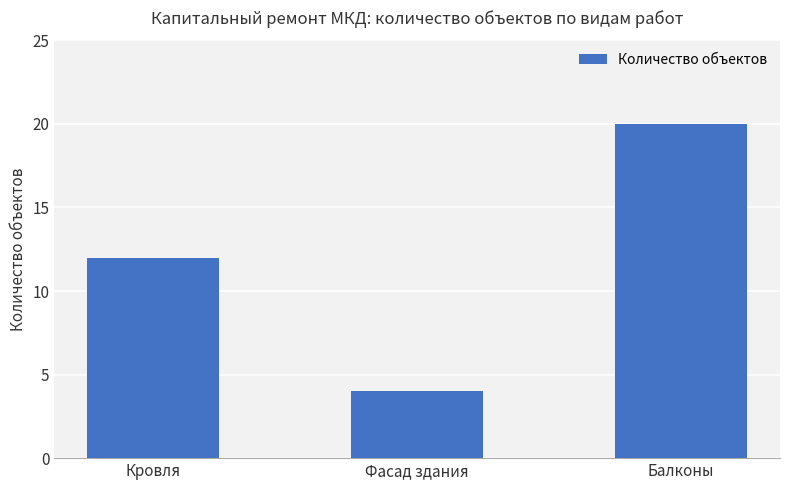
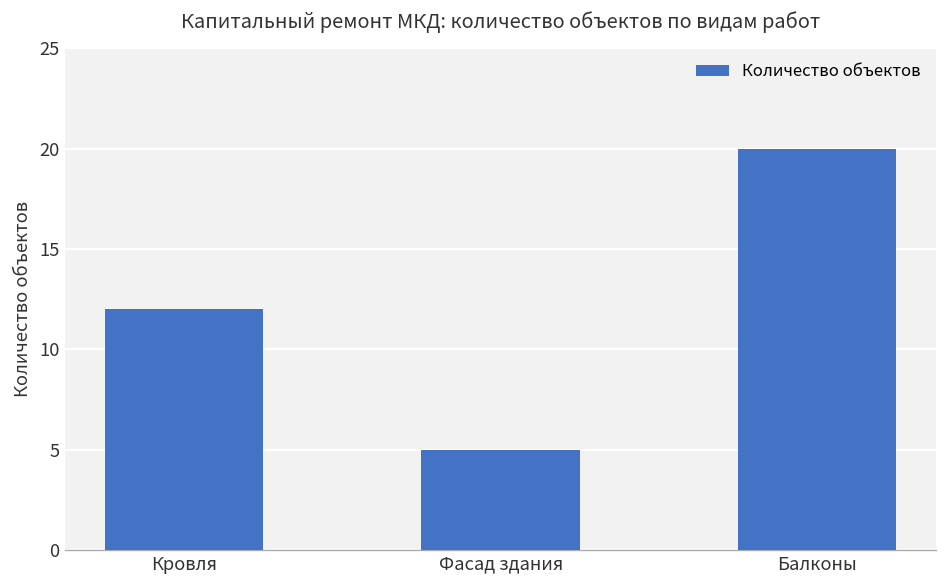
Фасад здания: 4 -> 5
